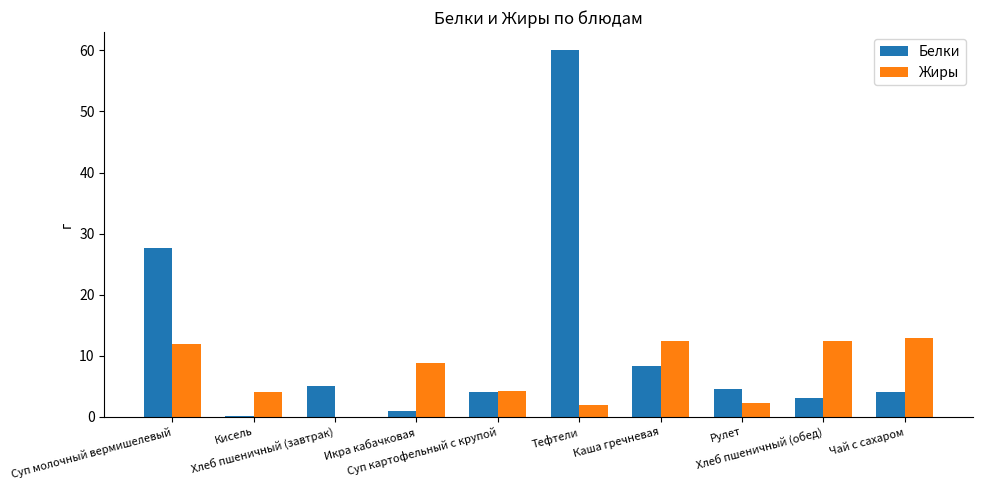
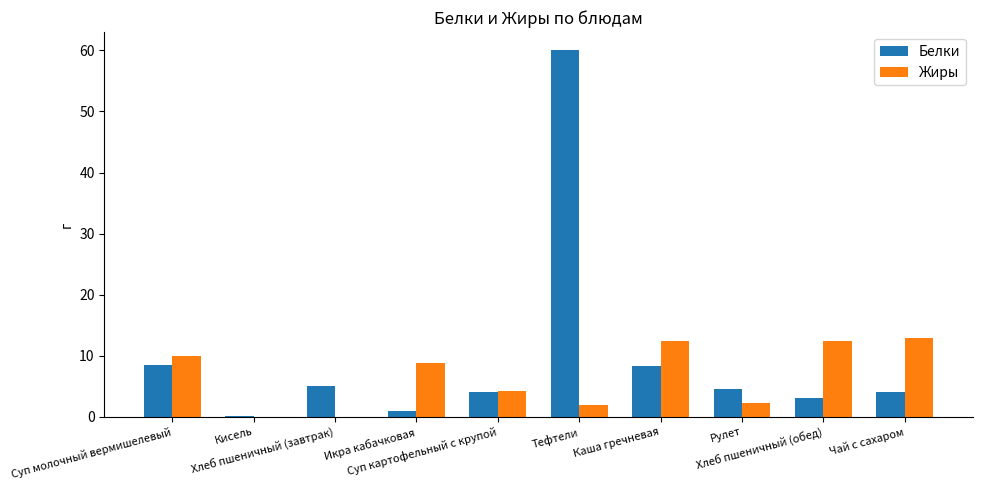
Белки, Суп молочный вермишелевый: 28 -> 8
Жиры, Суп молочный вермишелевый: 12 -> 10
Жиры, Кисель: 4 -> 0
